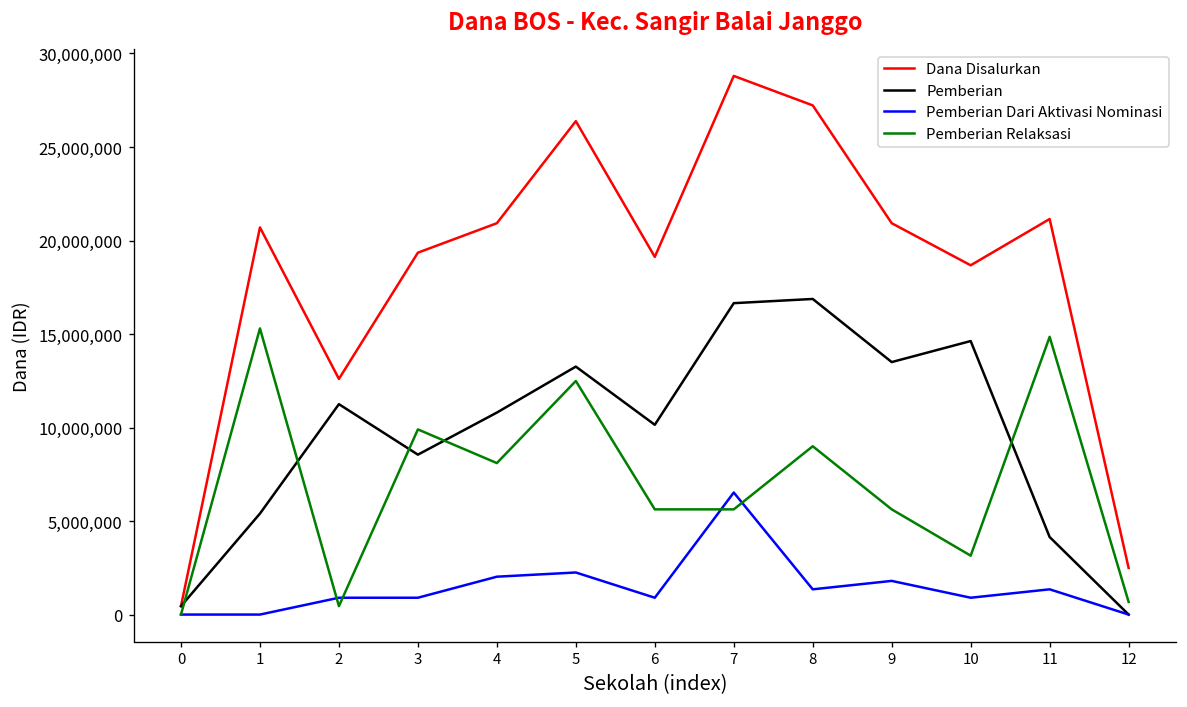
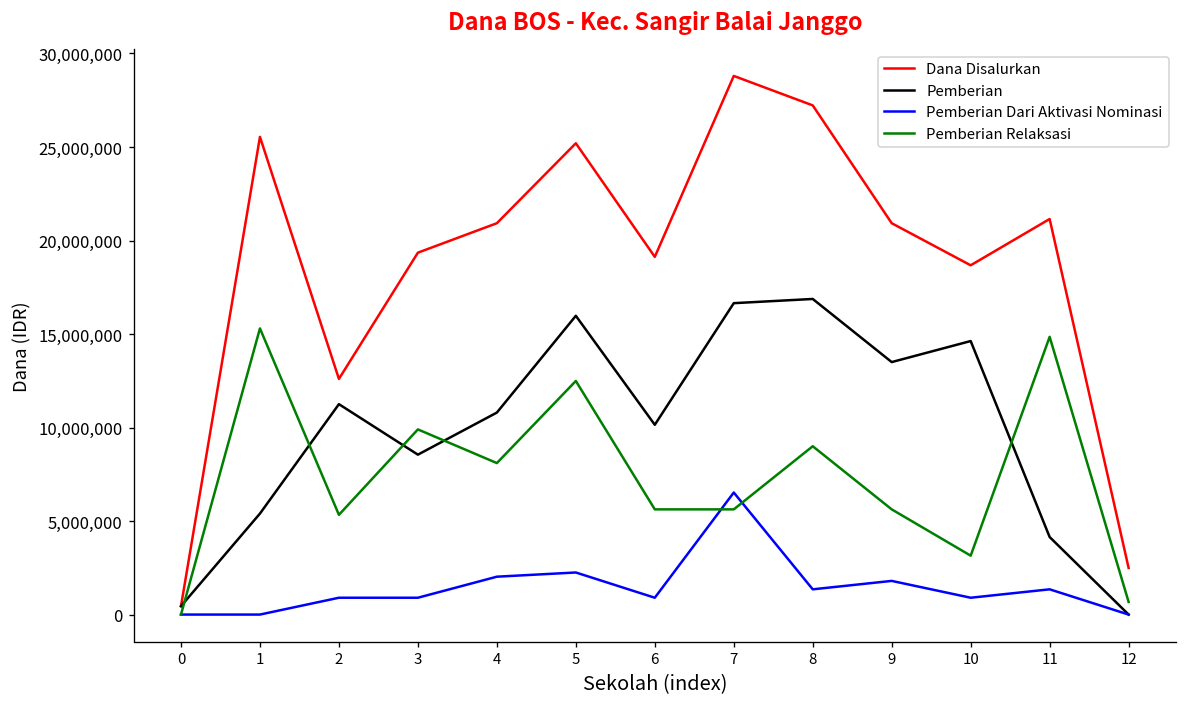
Dana Disalurkan, 1: 20,700,000 -> 25,500,000
Pemberian Relaksasi, 2: 500,000 -> 5,300,000
Dana Disalurkan, 5: 26,400,000 -> 25,200,000
Pemberian, 5: 13,300,000 -> 16,000,000
